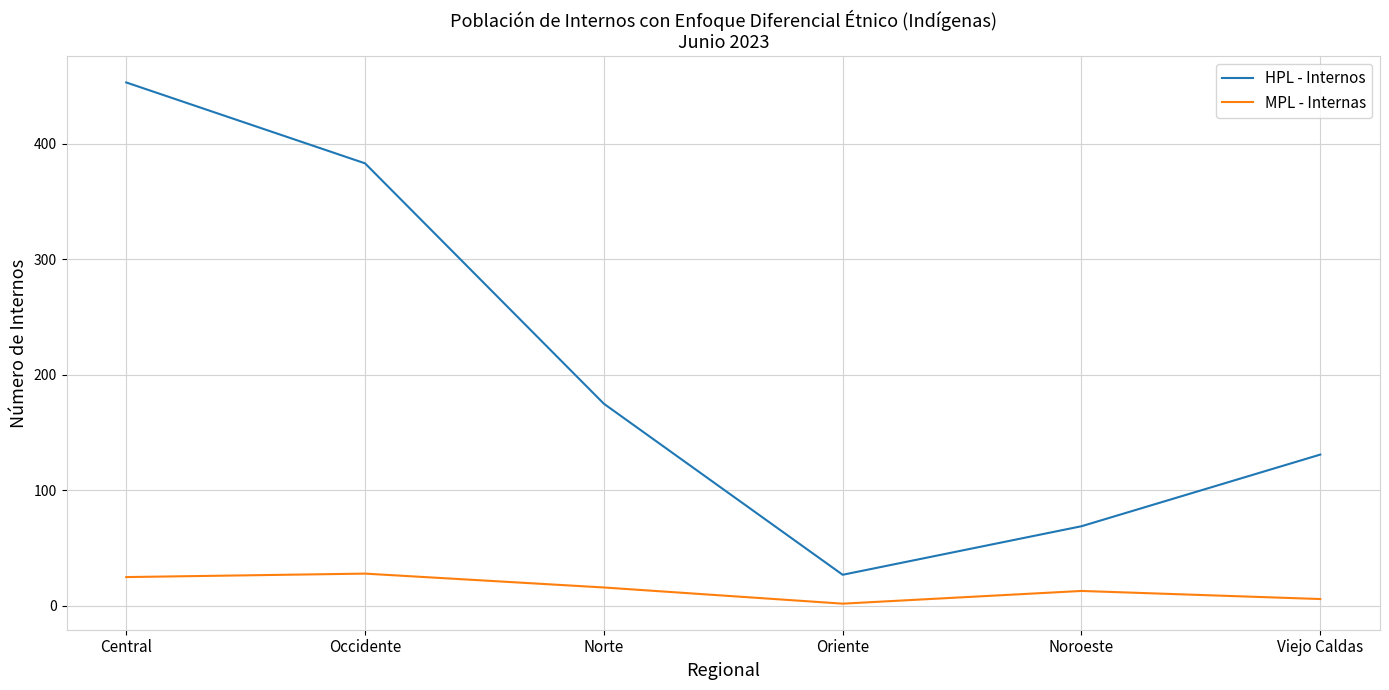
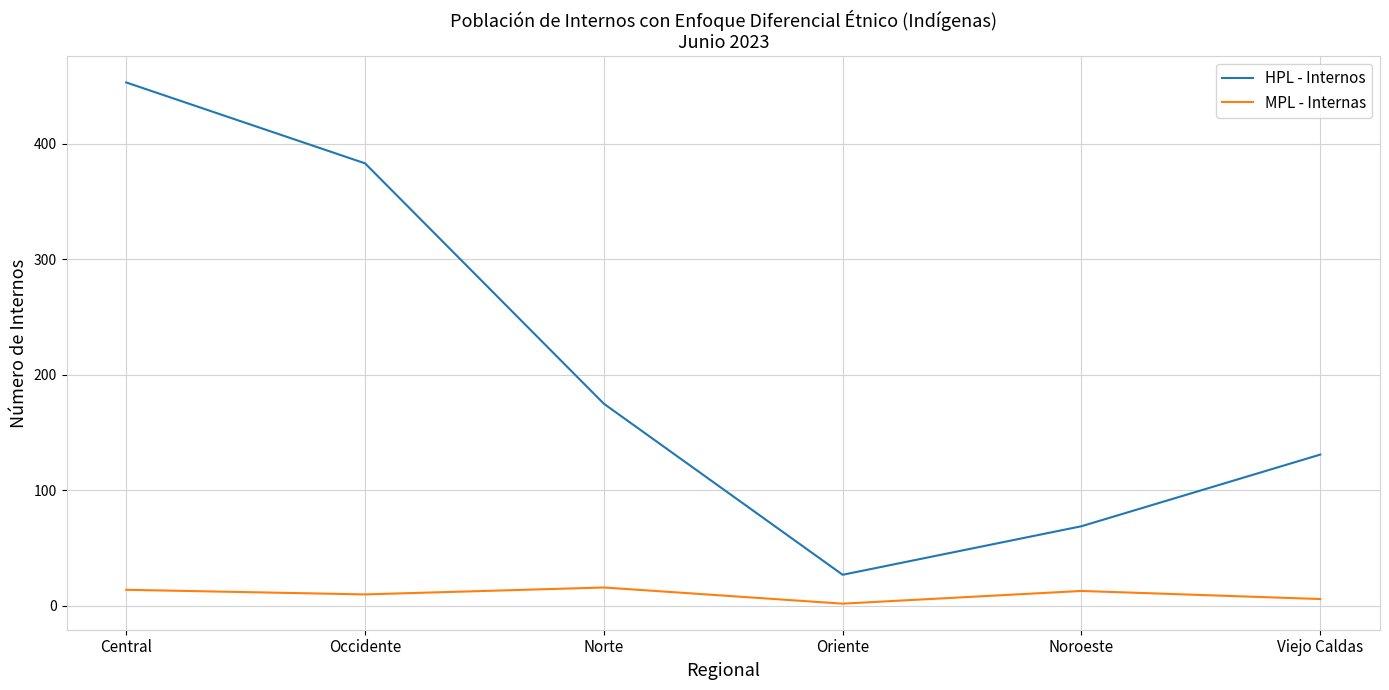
MPL - Internas, Central: 25 -> 14
MPL - Internas, Occidente: 28 -> 10
